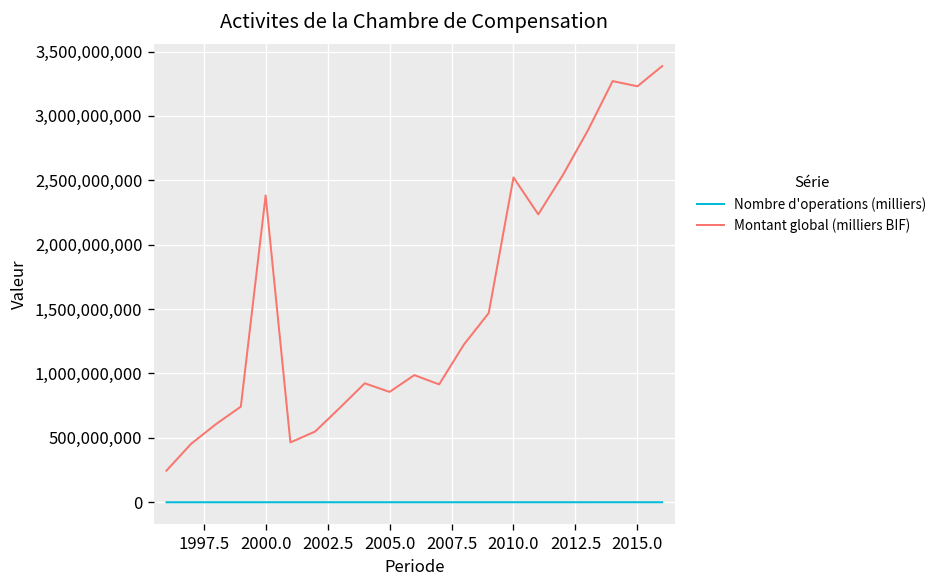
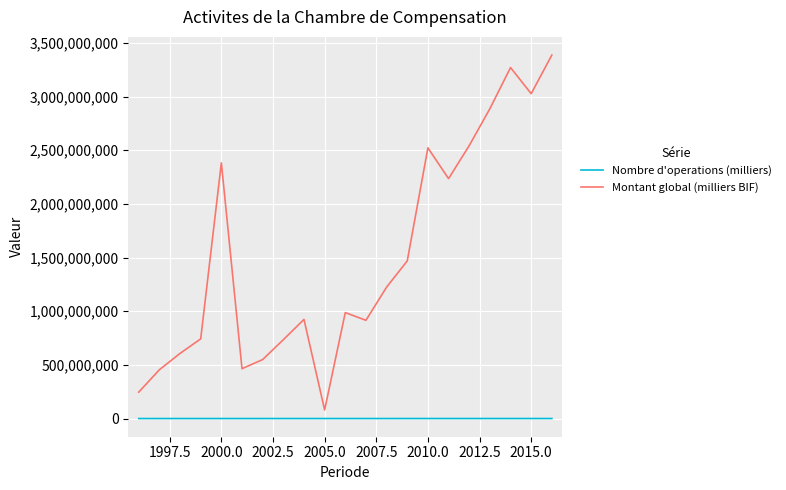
Montant global (milliers BIF), 2005.0: 860,000,000 -> 80,000,000
Montant global (milliers BIF), 2015.0: 3,230,000,000 -> 3,030,000,000
